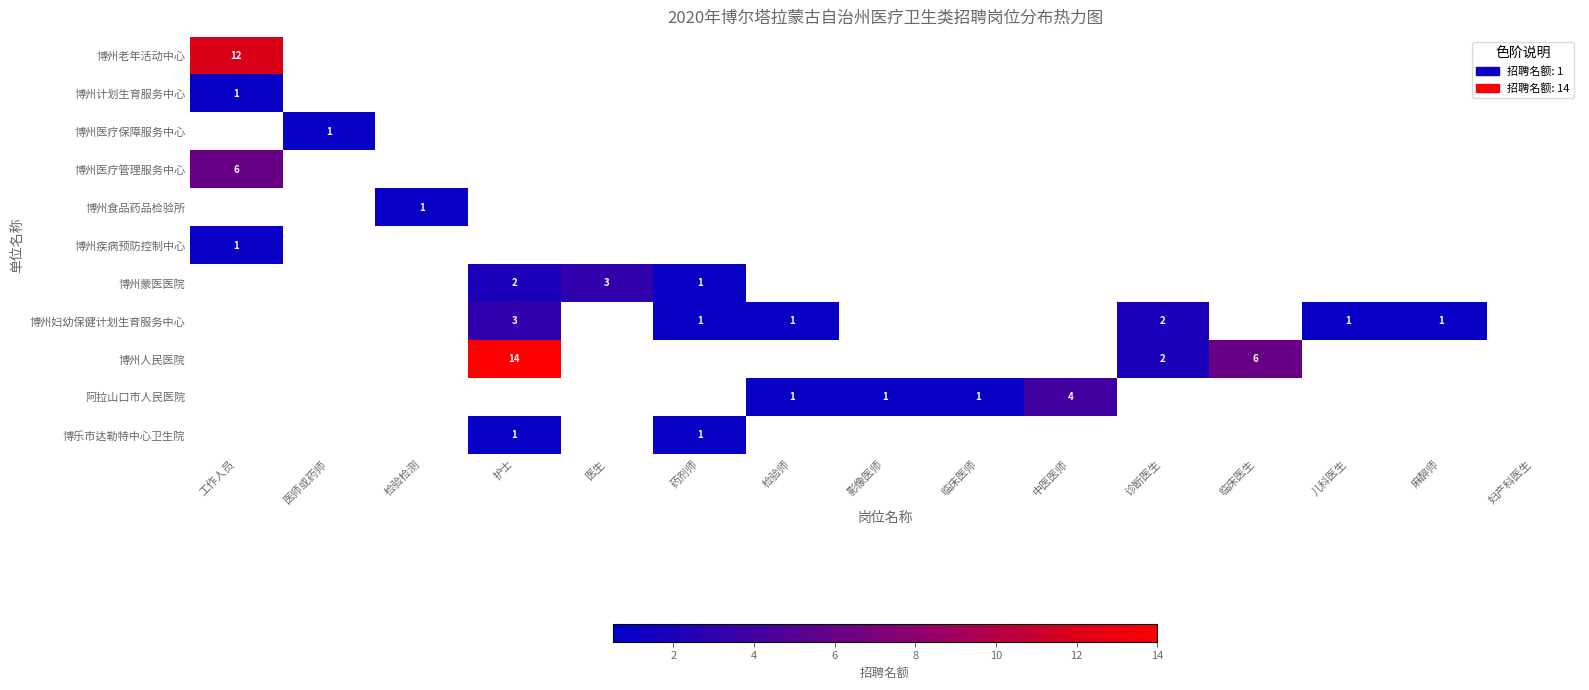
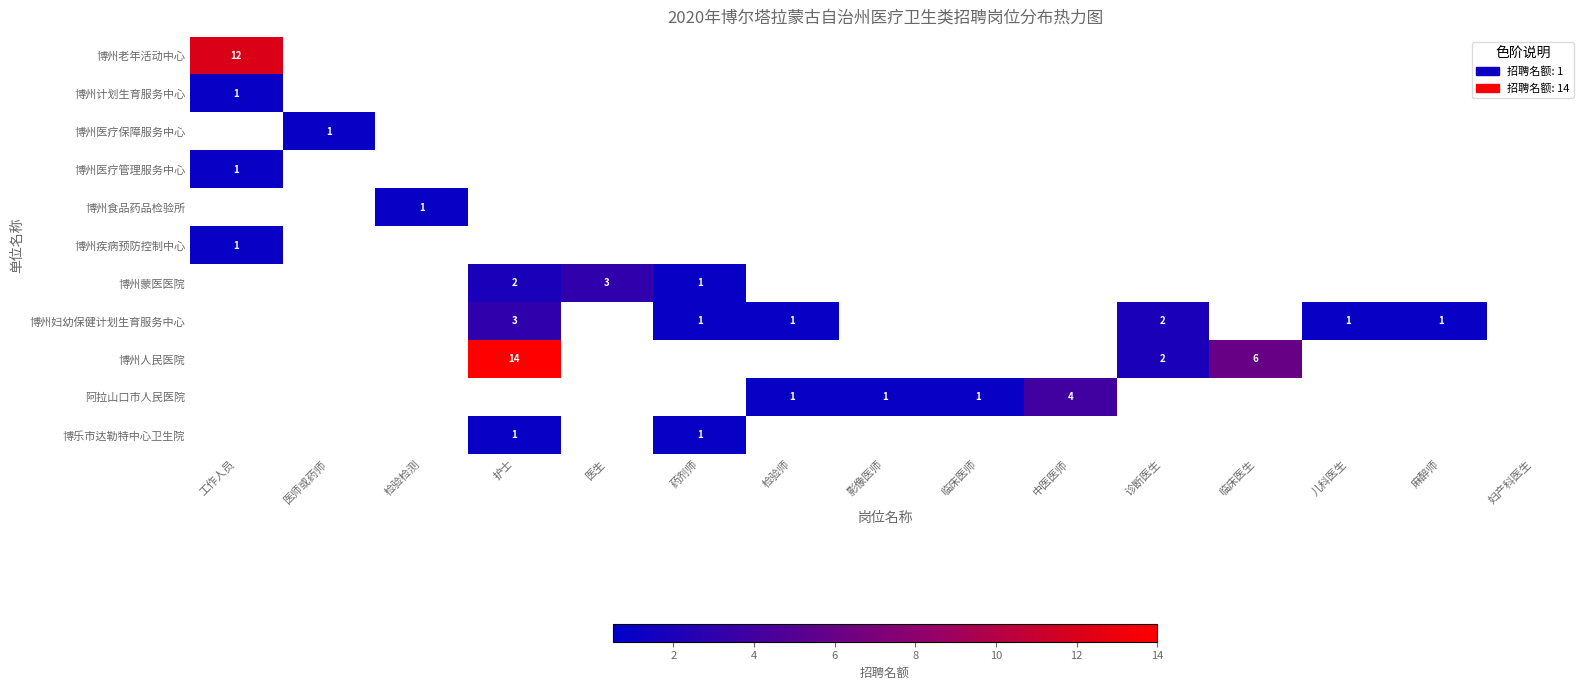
博州医疗管理服务中心, 工作人员: 6 -> 1
